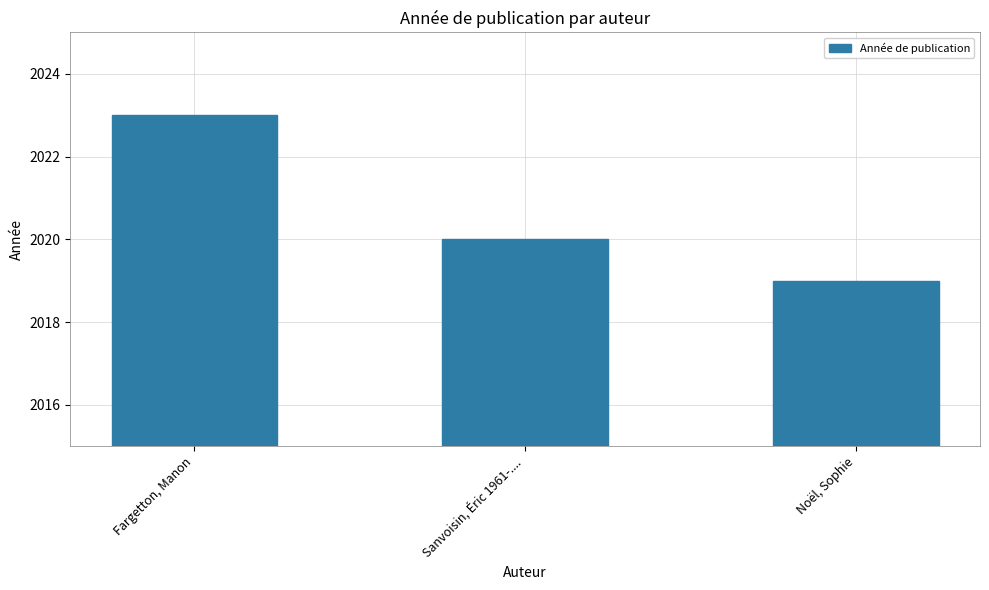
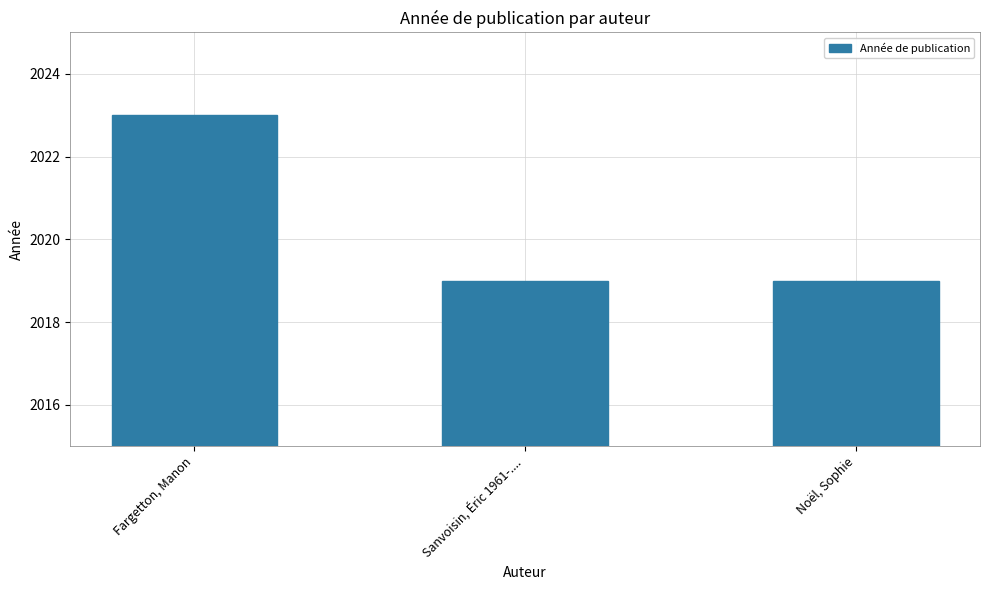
Sanvoisin, Éric 1961-....: 2020 -> 2019
